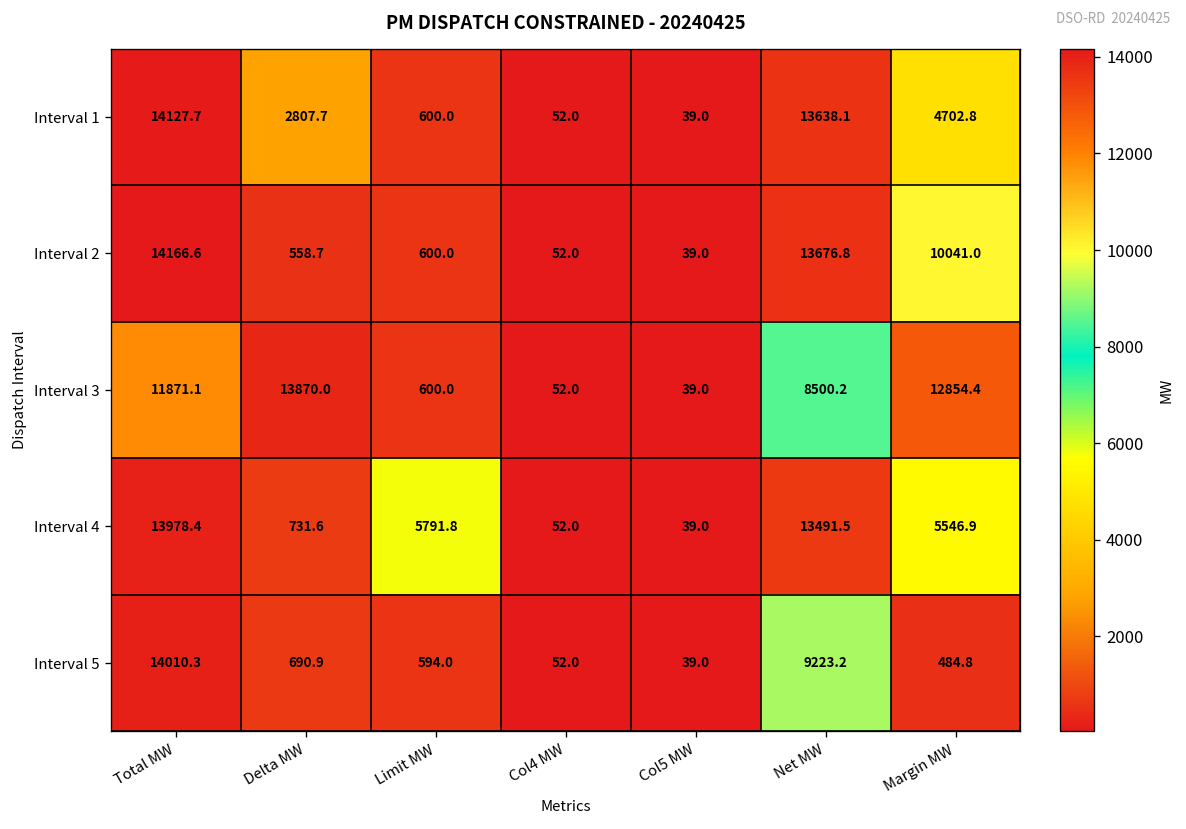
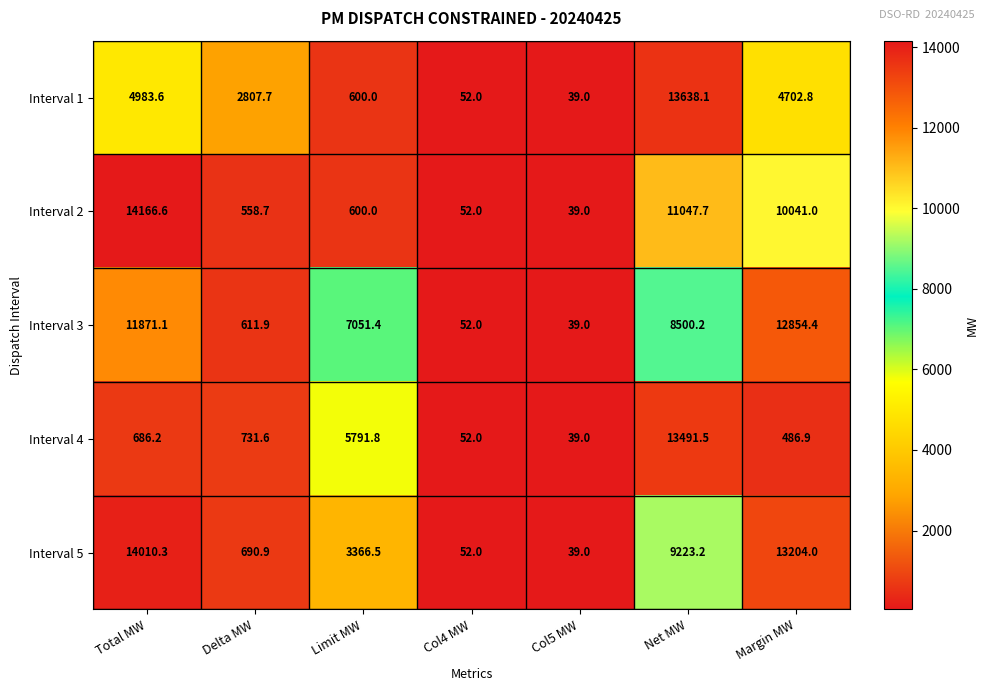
Interval 1, Total MW: 14127.7 -> 4983.6
Interval 2, Net MW: 13676.8 -> 11047.7
Interval 3, Delta MW: 13870.0 -> 611.9
Interval 3, Limit MW: 600.0 -> 7051.4
Interval 4, Total MW: 13978.4 -> 686.2
Interval 4, Margin MW: 5546.9 -> 486.9
Interval 5, Limit MW: 594.0 -> 3366.5
Interval 5, Margin MW: 484.8 -> 13204.0
